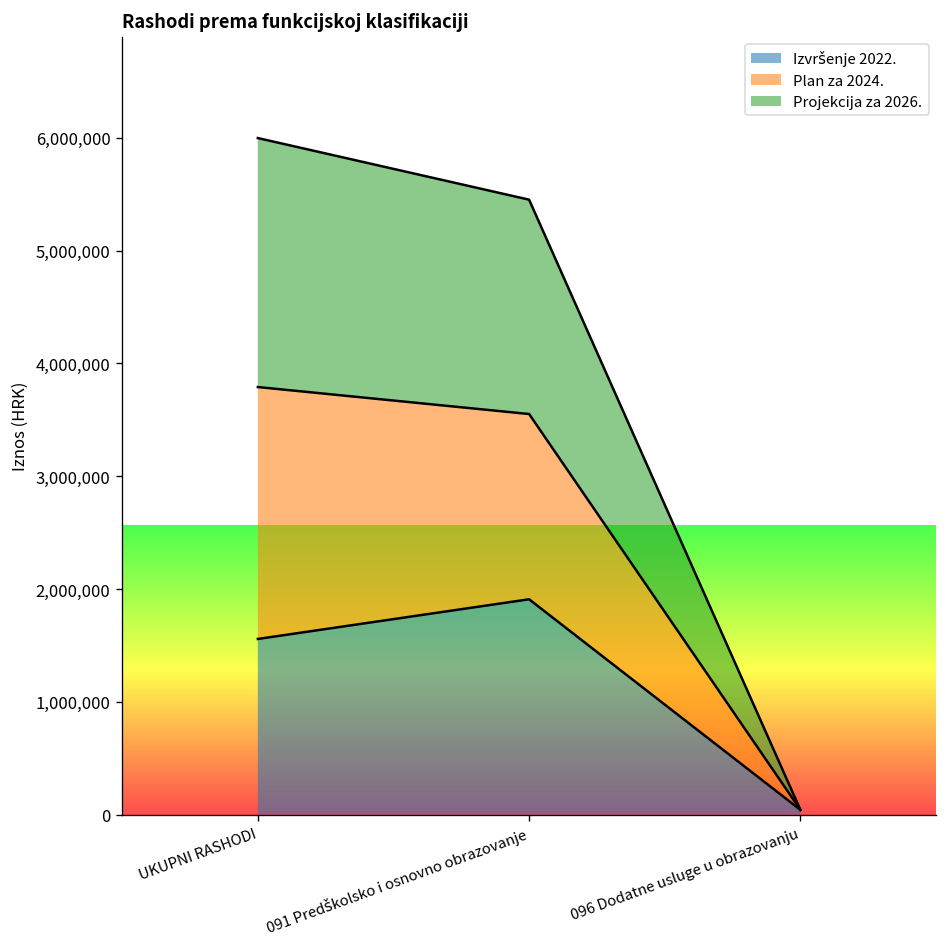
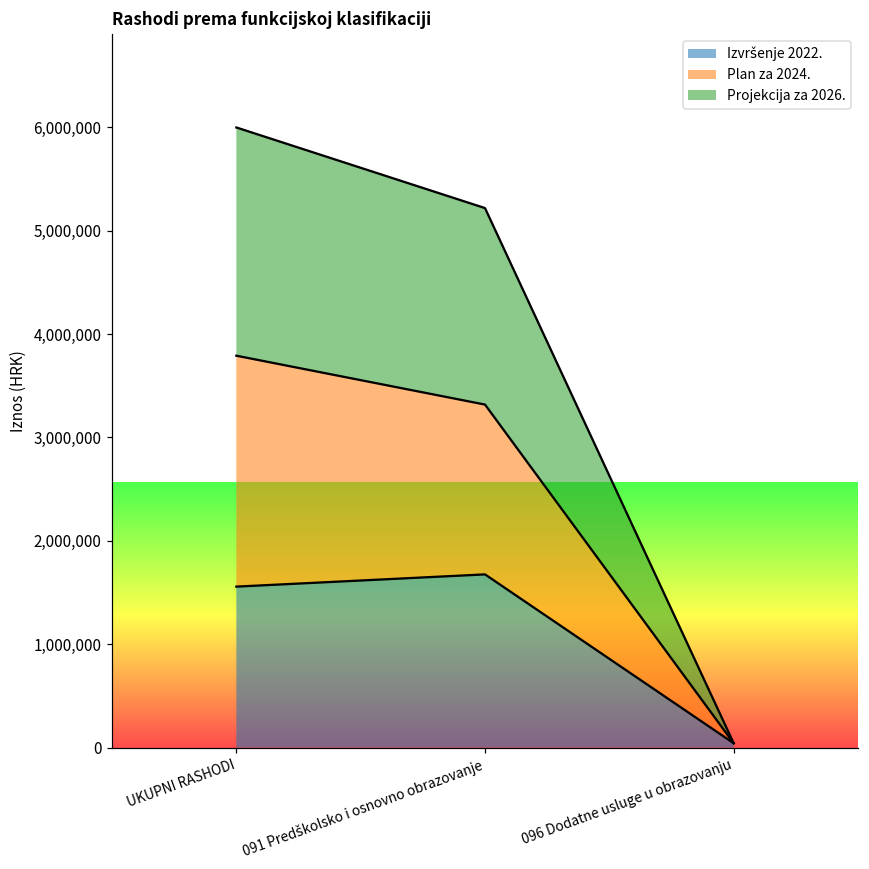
Izvršenje 2022., 091 Predškolsko i osnovno obrazovanje: 1,900,000 -> 1,700,000
